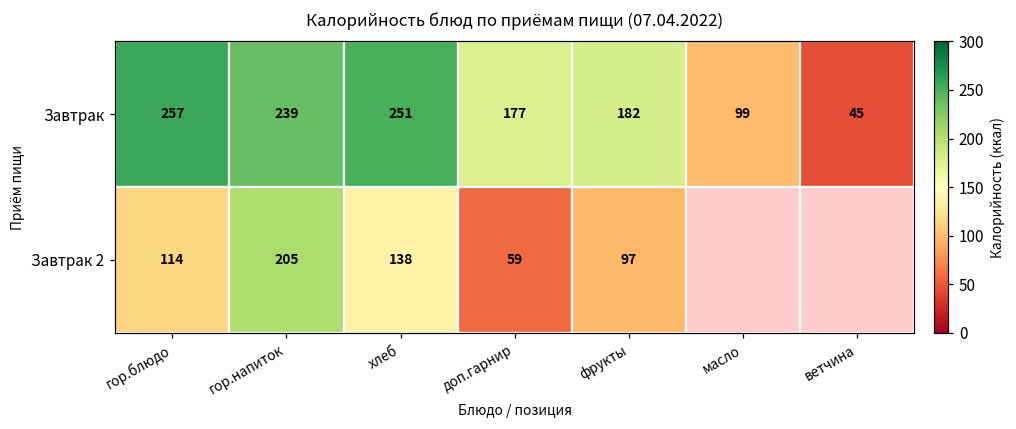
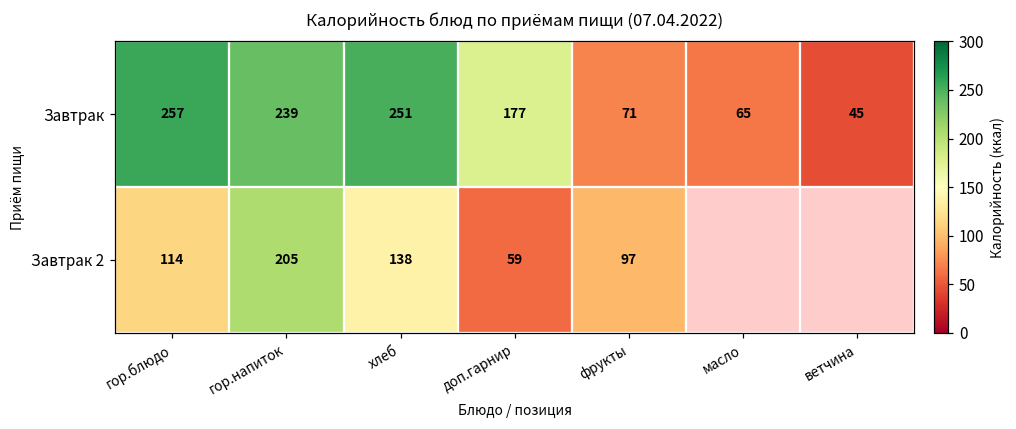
Завтрак, фрукты: 182 -> 71
Завтрак, масло: 99 -> 65
